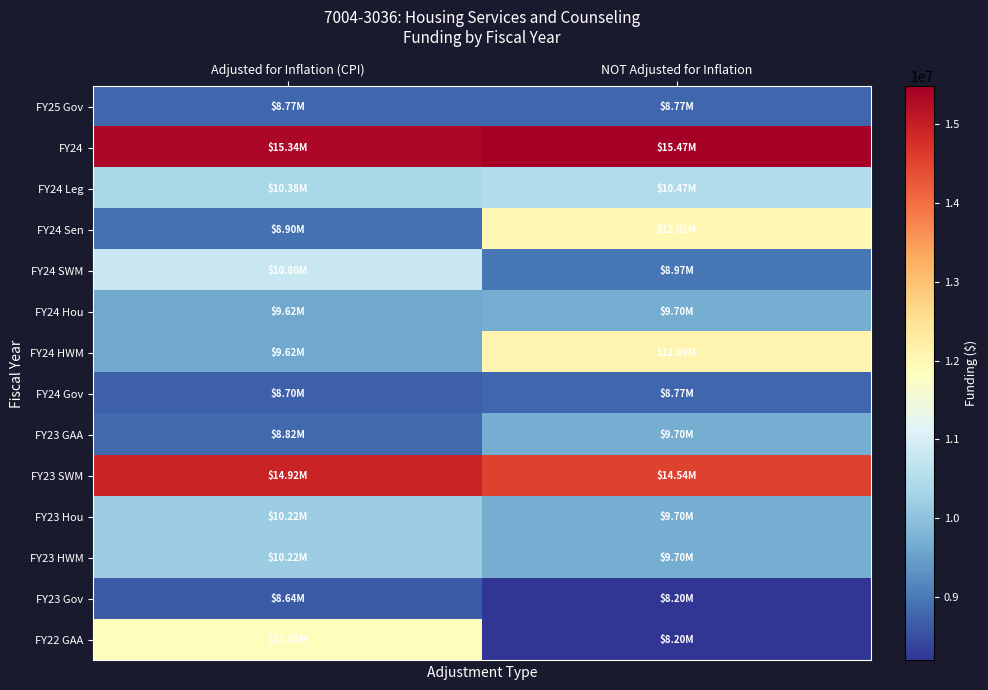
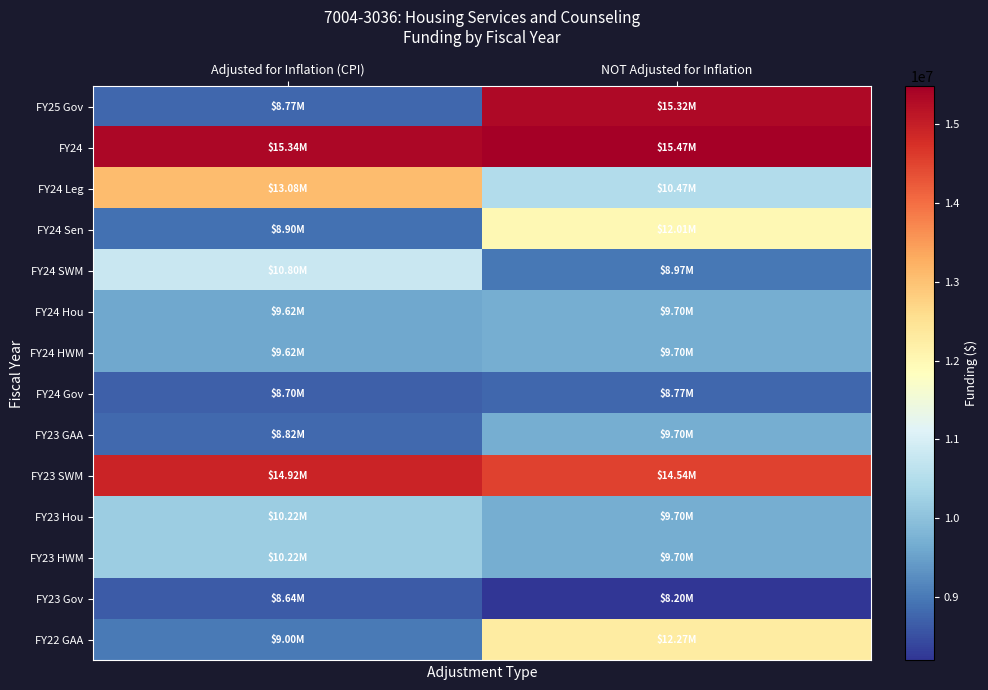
FY25 Gov, NOT Adjusted for Inflation: $8.77M -> $15.32M
FY24 Leg, Adjusted for Inflation (CPI): $10.38M -> $13.08M
FY24 HWM, NOT Adjusted for Inflation: $12.09M -> $9.70M
FY22 GAA, Adjusted for Inflation (CPI): $11.87M -> $9.00M
FY22 GAA, NOT Adjusted for Inflation: $8.20M -> $12.27M
